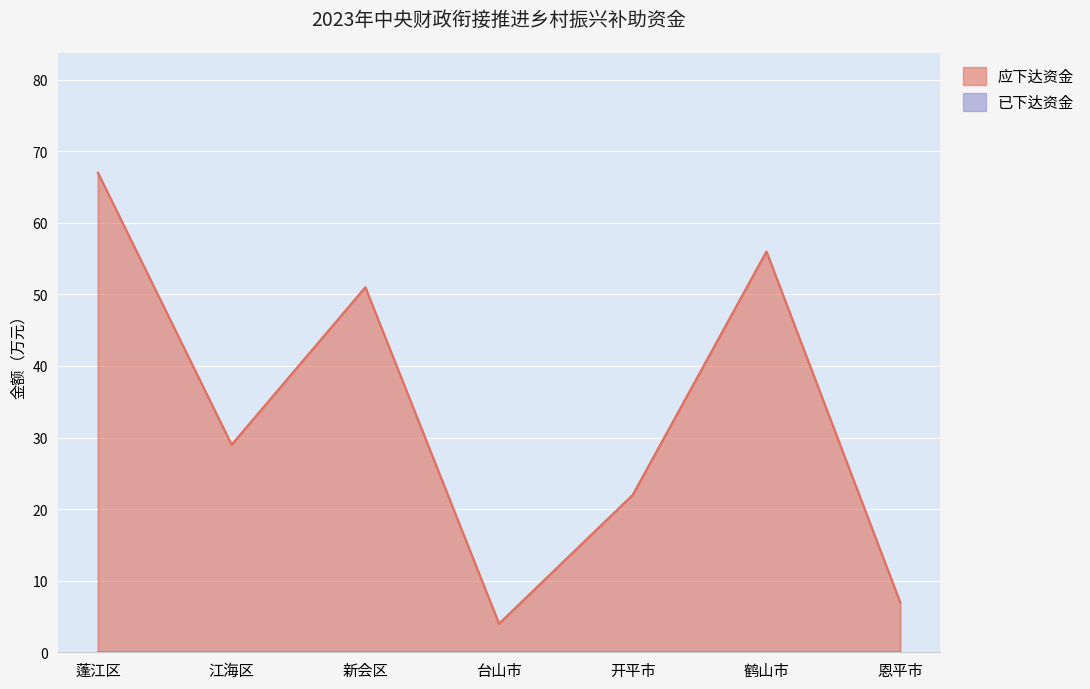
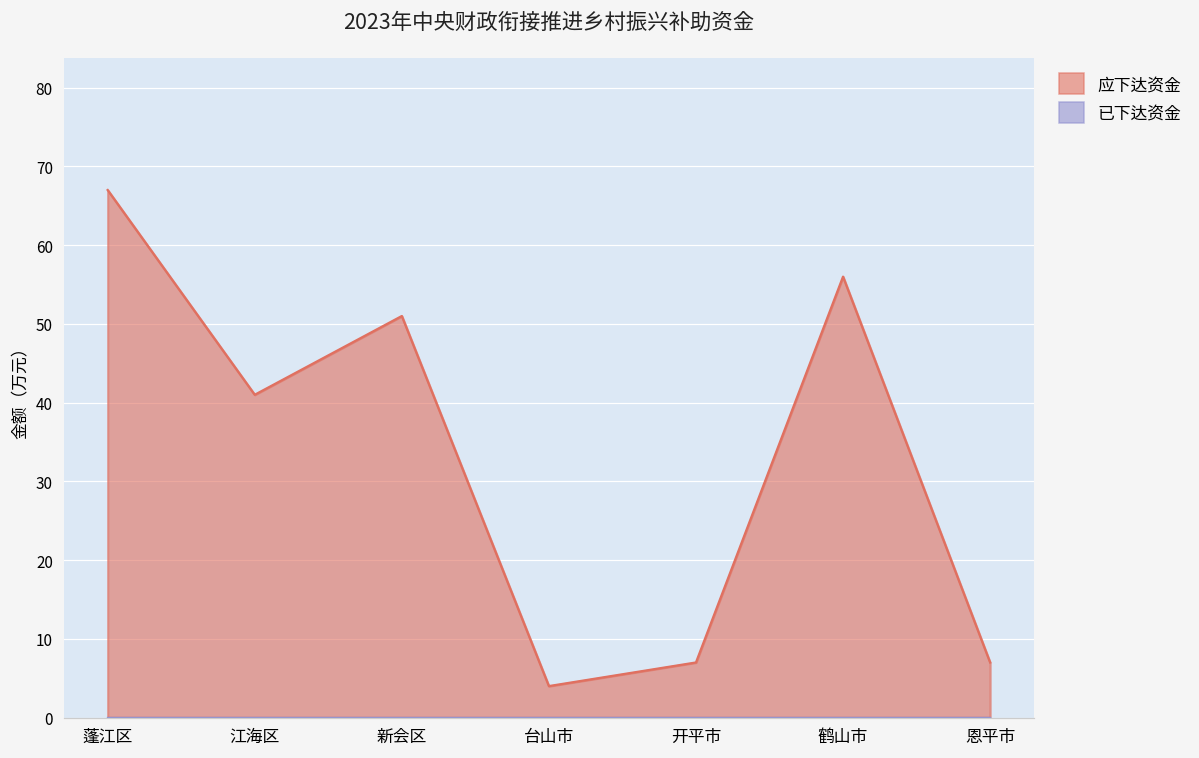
应下达资金, 江海区: 29 -> 41
应下达资金, 开平市: 22 -> 7
